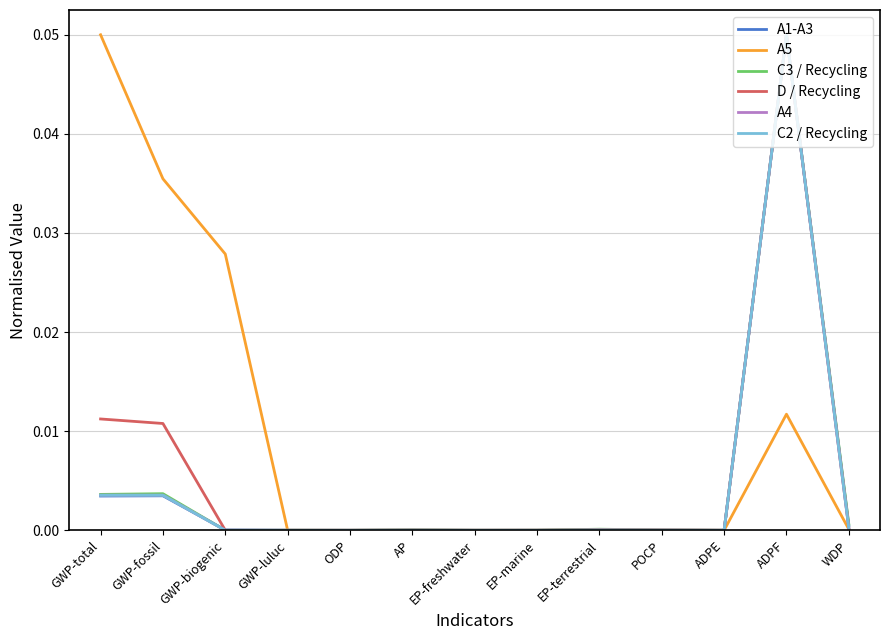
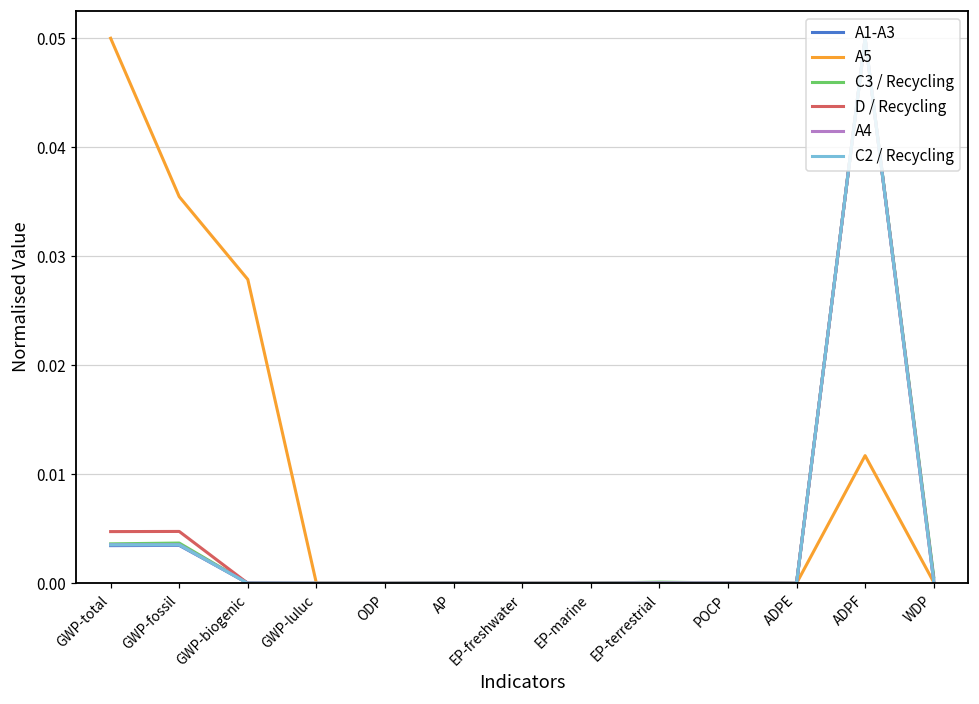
D / Recycling, GWP-total: 0.011 -> 0.005
D / Recycling, GWP-fossil: 0.011 -> 0.005
